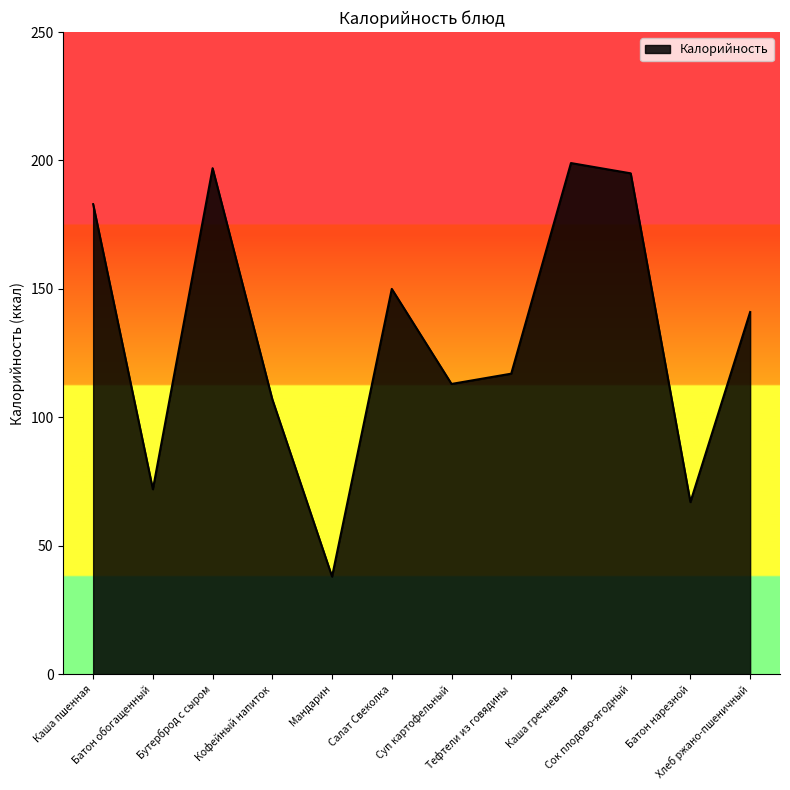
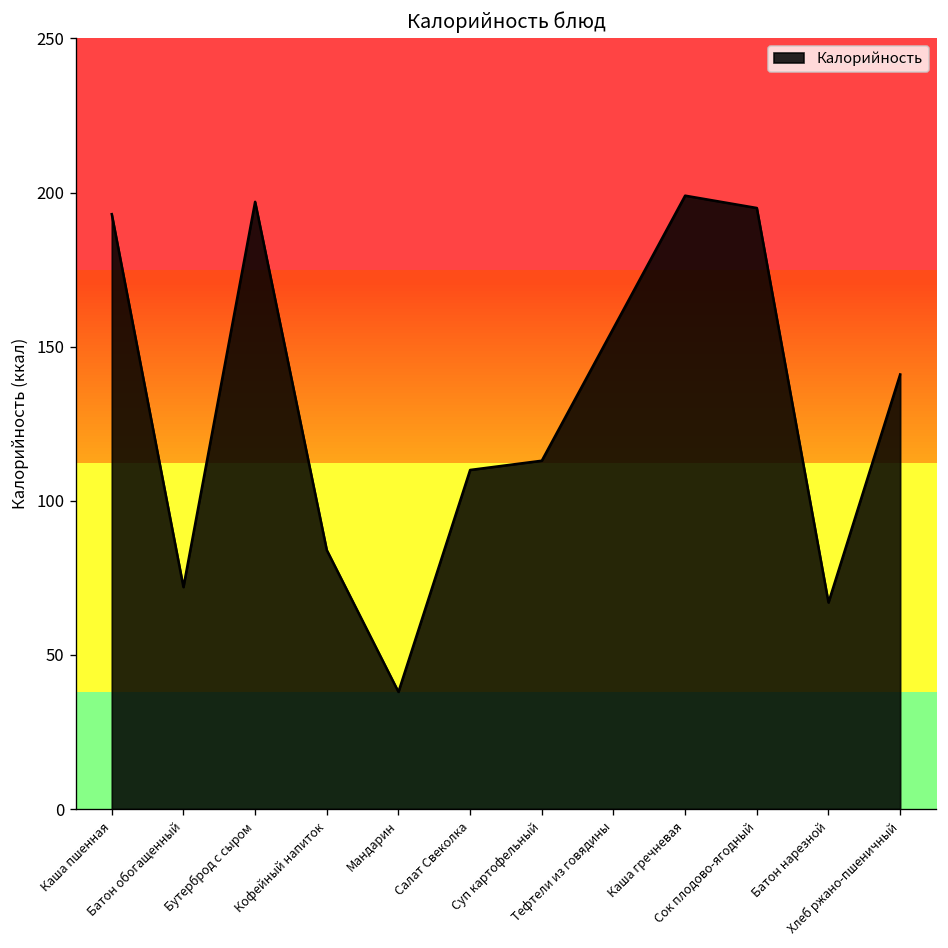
Каша пшенная: 183 -> 193
Кофейный напиток: 107 -> 84
Салат Свеколка: 150 -> 110
Тефтели из говядины: 117 -> 156
